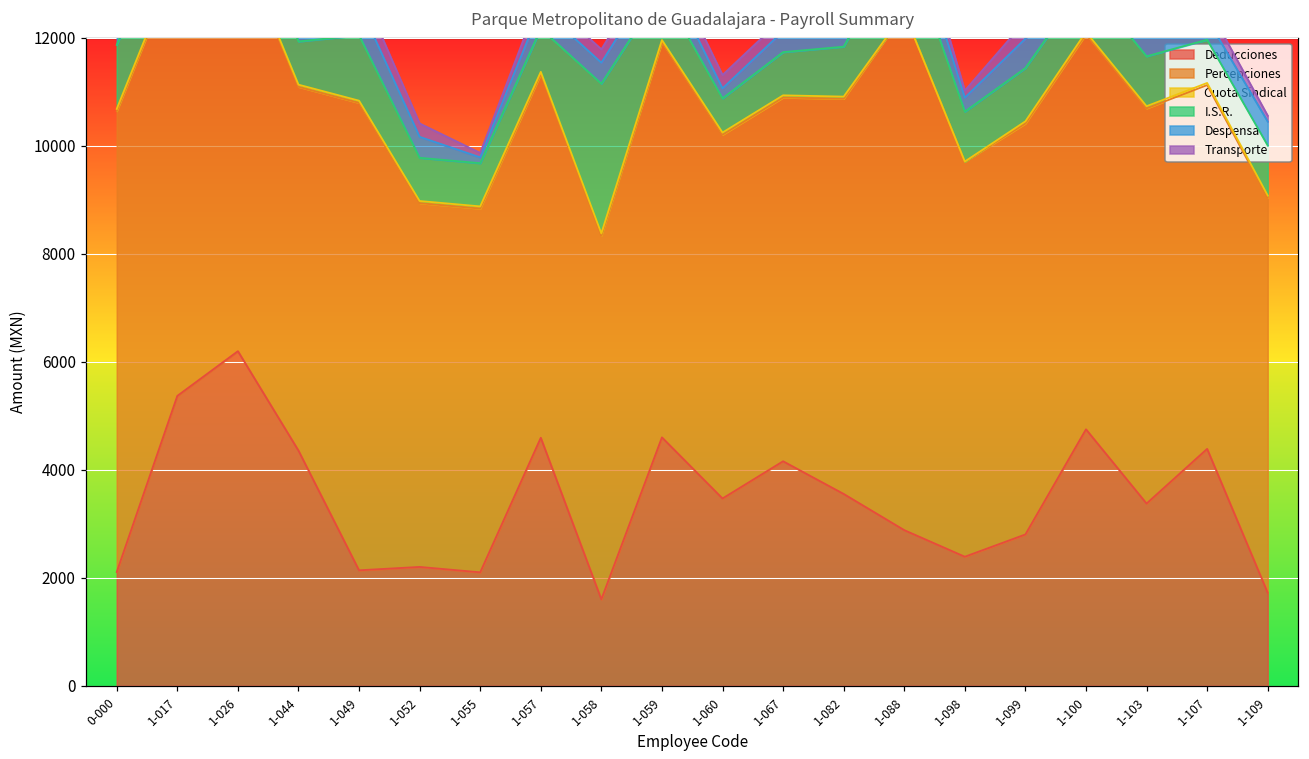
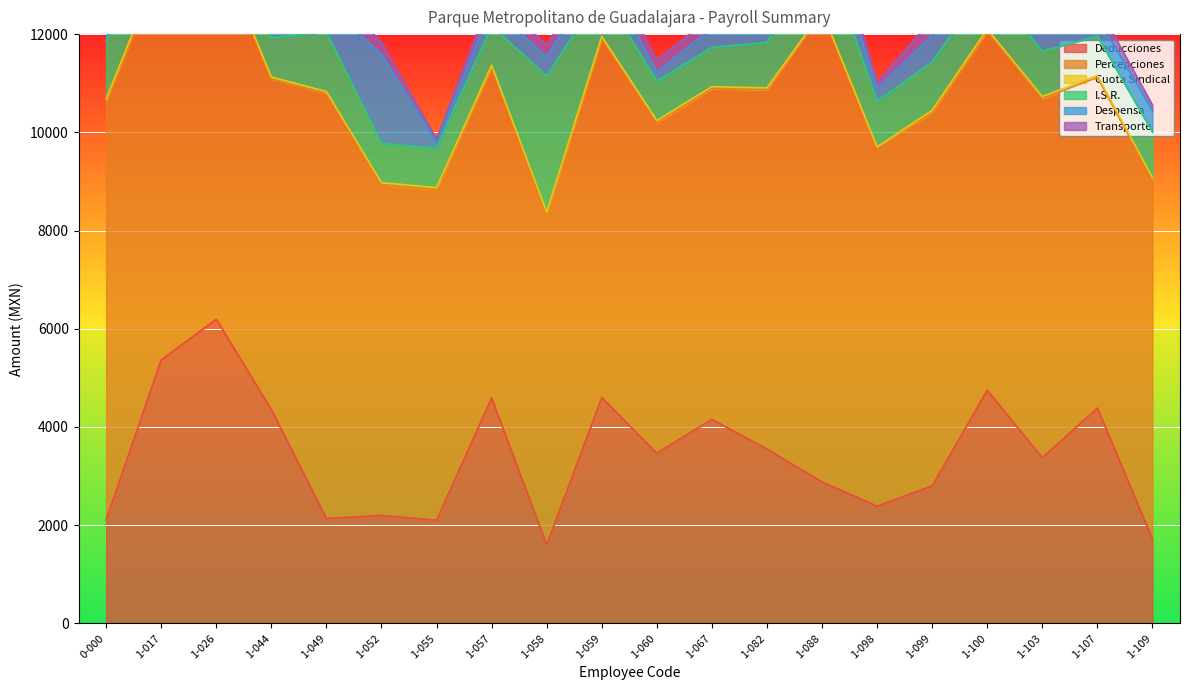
Despensa, 1-052: 400 -> 1800
I.S.R., 1-060: 600 -> 800
